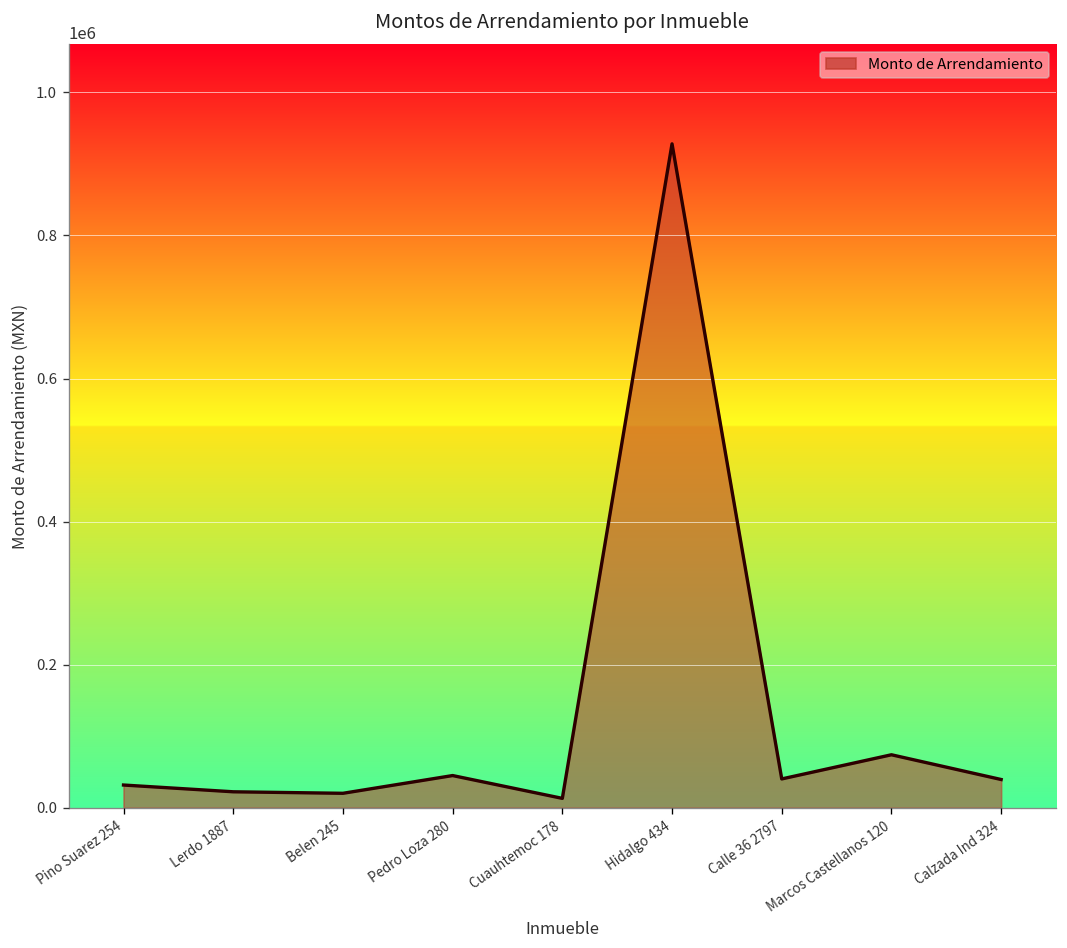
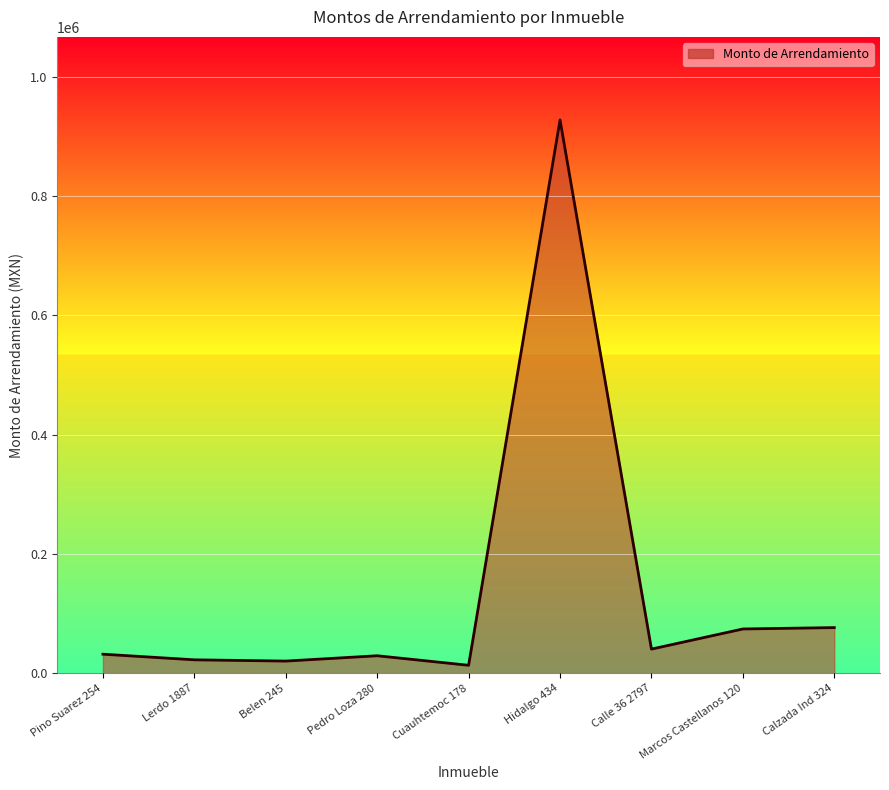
Pedro Loza 280: 50000 -> 30000
Calzada Ind 324: 40000 -> 80000
